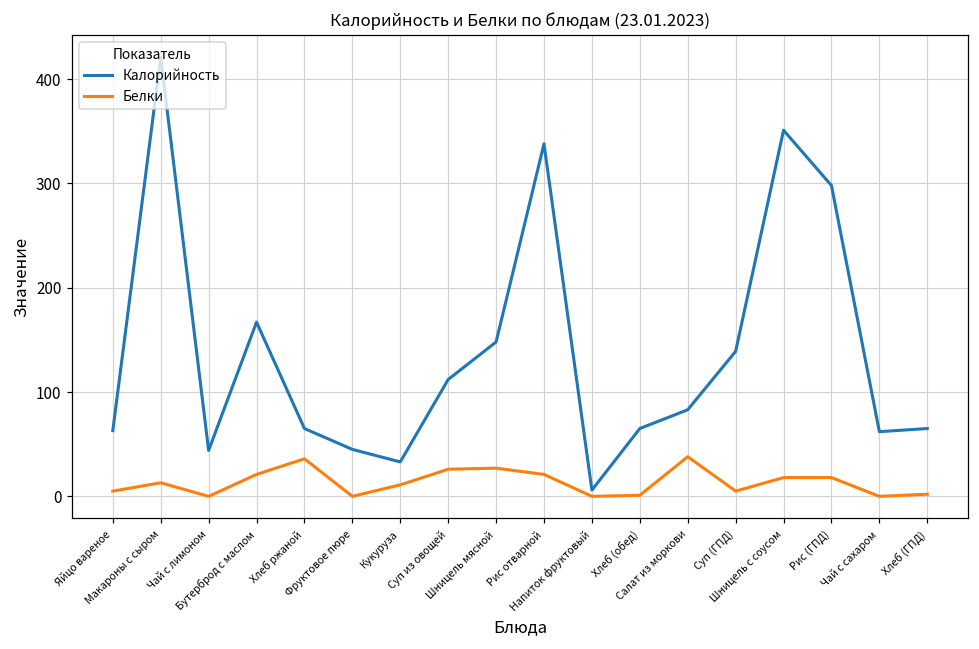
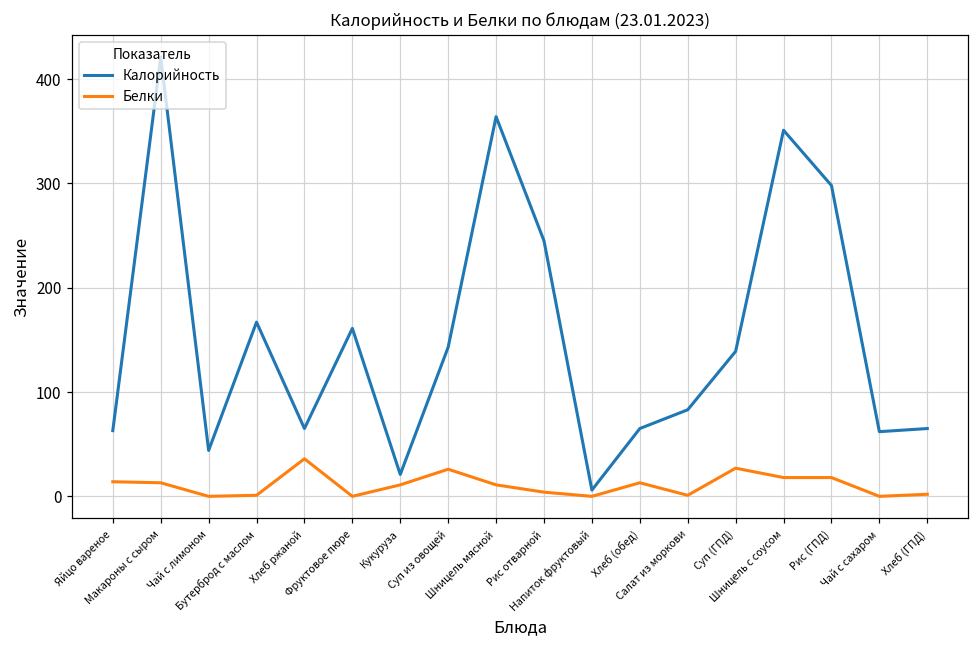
Белки, Яйцо вареное: 5 -> 14
Белки, Бутерброд с маслом: 20 -> 0
Калорийность, Фруктовое пюре: 50 -> 160
Калорийность, Кукуруза: 30 -> 20
Калорийность, Суп из овощей: 110 -> 140
Калорийность, Шницель мясной: 150 -> 360
Белки, Шницель мясной: 30 -> 10
Калорийность, Рис отварной: 340 -> 250
Белки, Рис отварной: 20 -> 0
Белки, Хлеб (обед): 0 -> 10
Белки, Салат из моркови: 40 -> 0
Белки, Суп (ГПД): 10 -> 30
